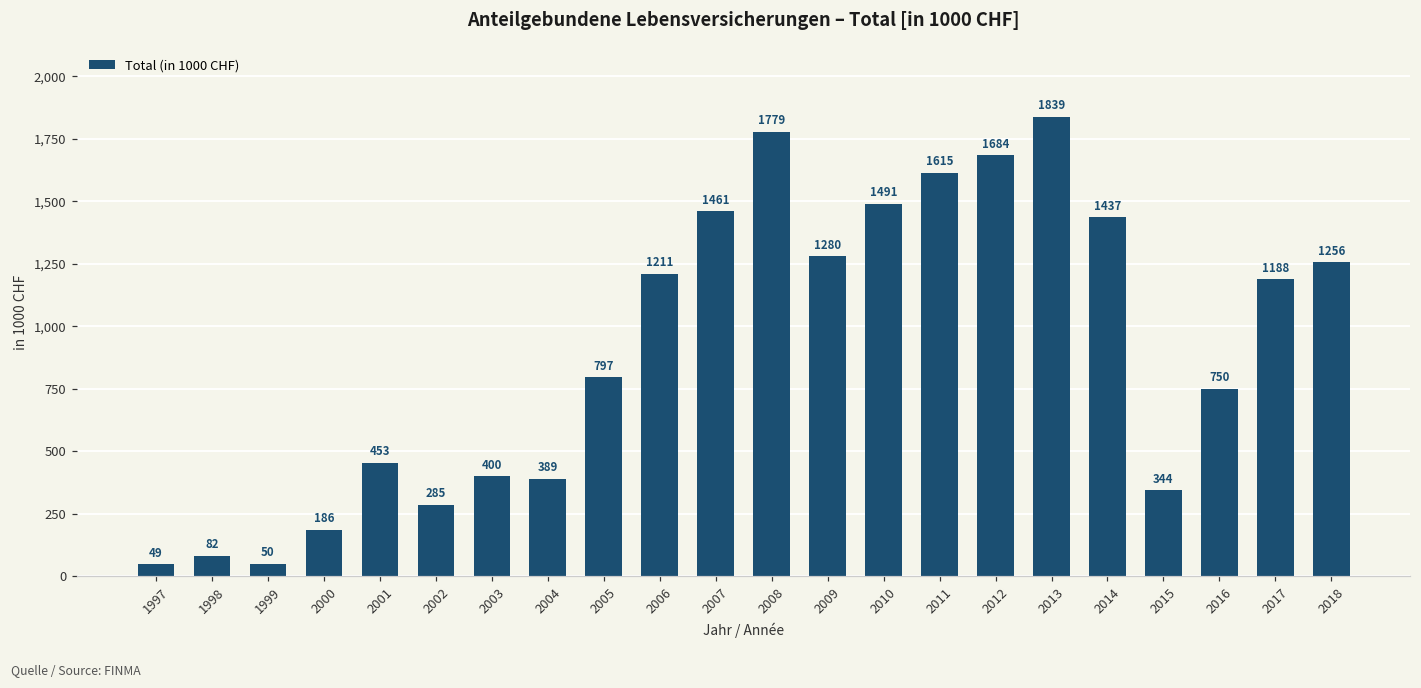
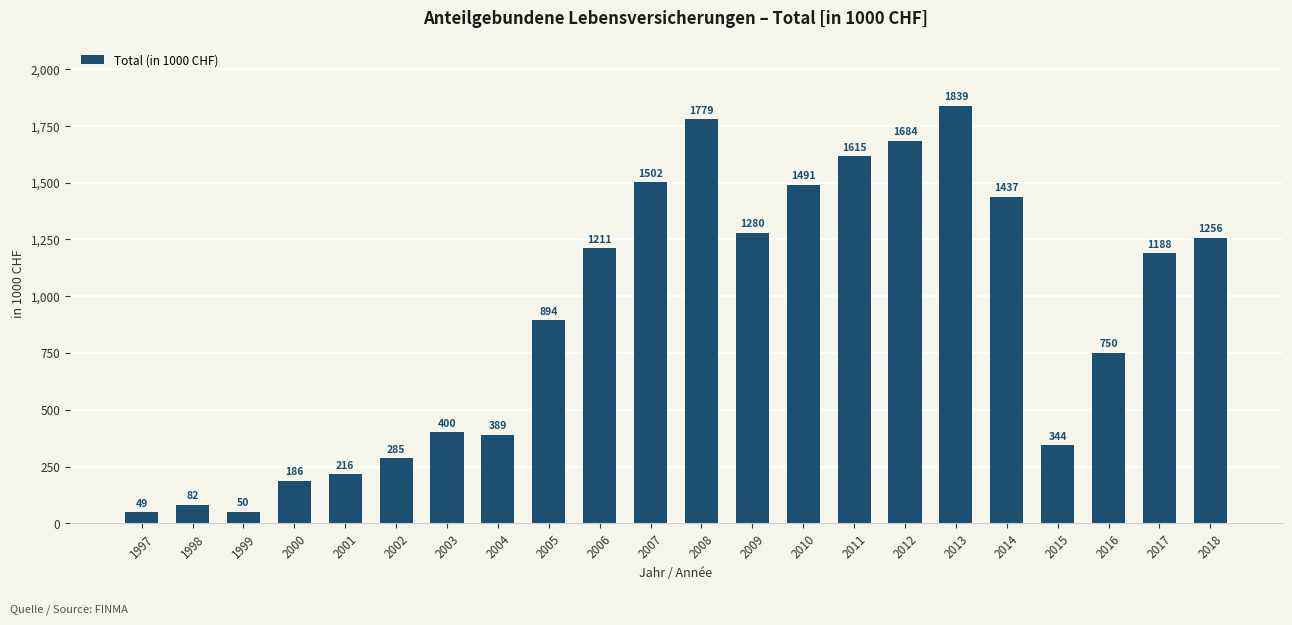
2001: 453 -> 216
2005: 797 -> 894
2007: 1461 -> 1502
